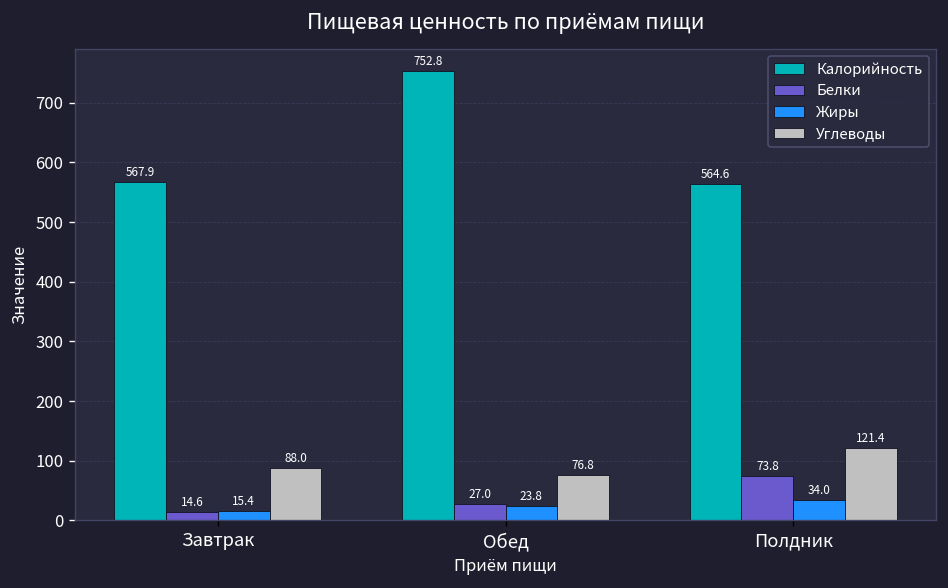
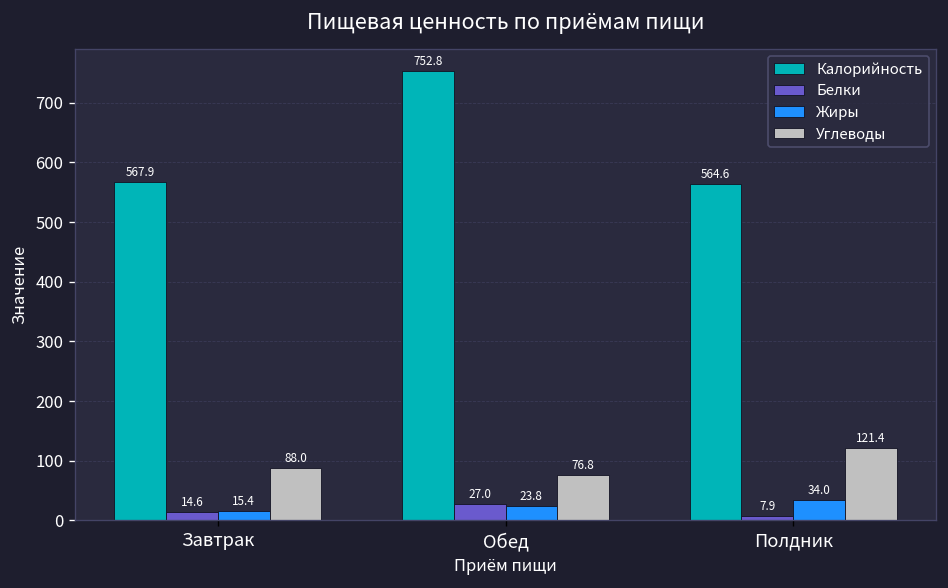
Белки, Полдник: 73.8 -> 7.9
